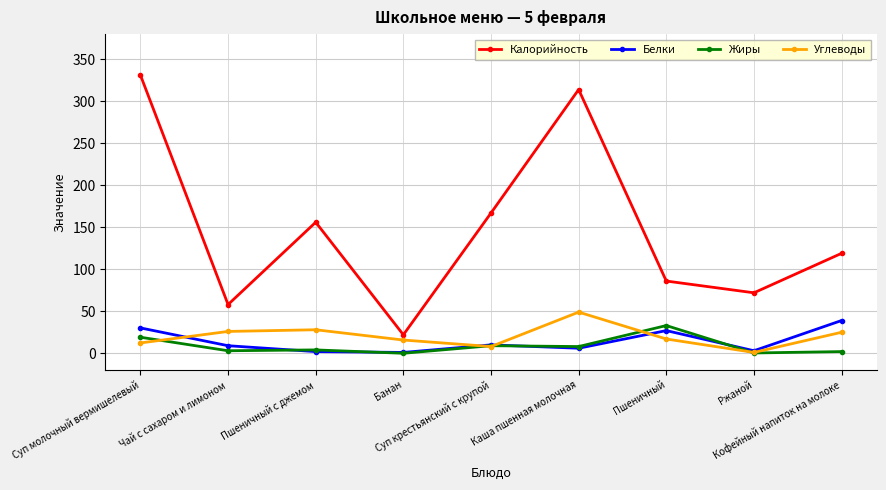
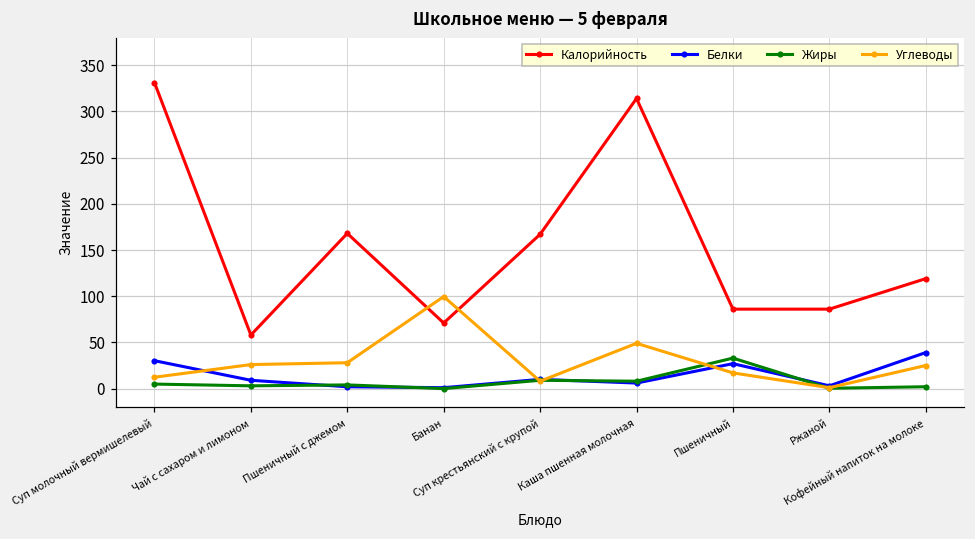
Жиры, Суп молочный вермишелевый: 20 -> 0
Калорийность, Пшеничный с джемом: 160 -> 170
Калорийность, Банан: 20 -> 70
Углеводы, Банан: 20 -> 100
Калорийность, Ржаной: 70 -> 90
